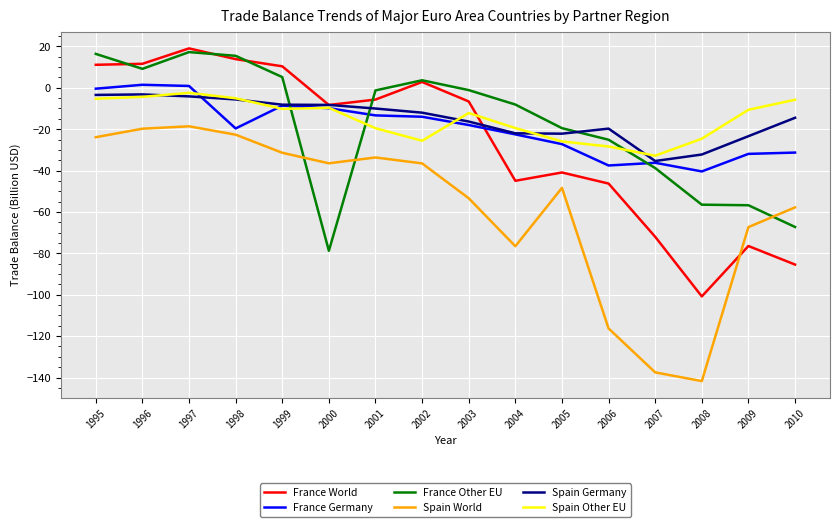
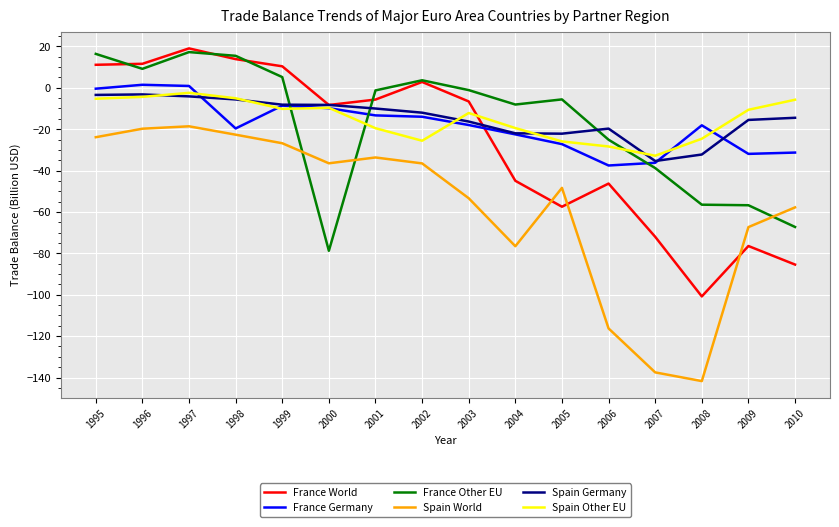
Spain World, 1999: -31 -> -27
France World, 2005: -41 -> -57
France Other EU, 2005: -20 -> -6
France Germany, 2008: -40 -> -18
Spain Germany, 2009: -23 -> -16
